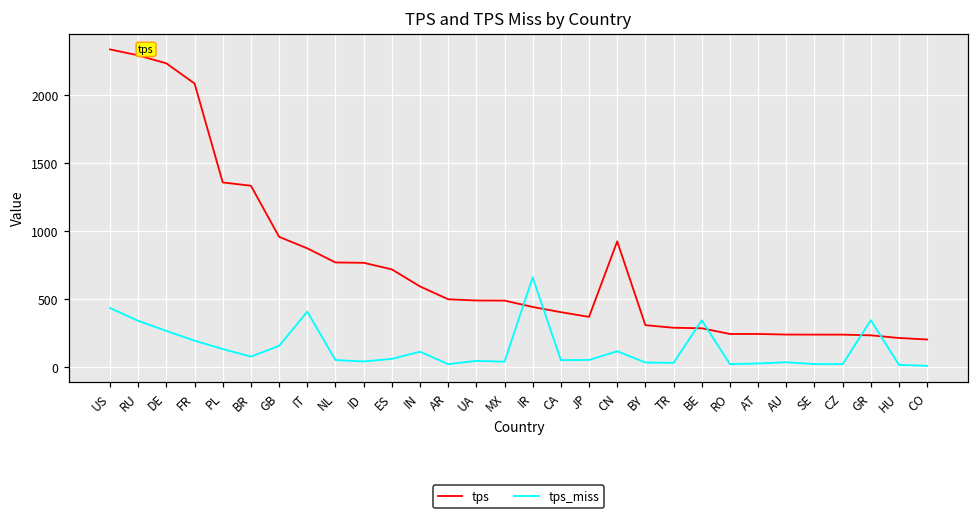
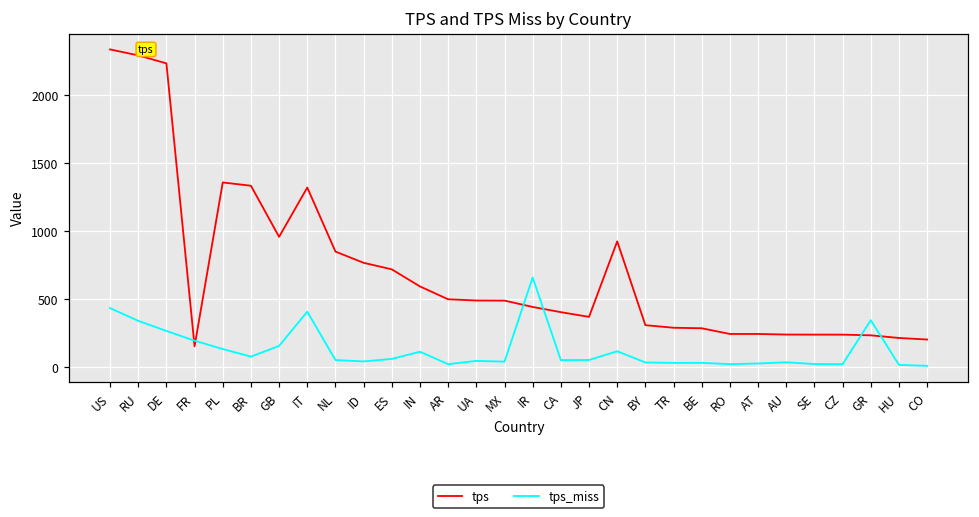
tps, FR: 2090 -> 150
tps, IT: 870 -> 1320
tps, NL: 770 -> 850
tps_miss, BE: 350 -> 30
